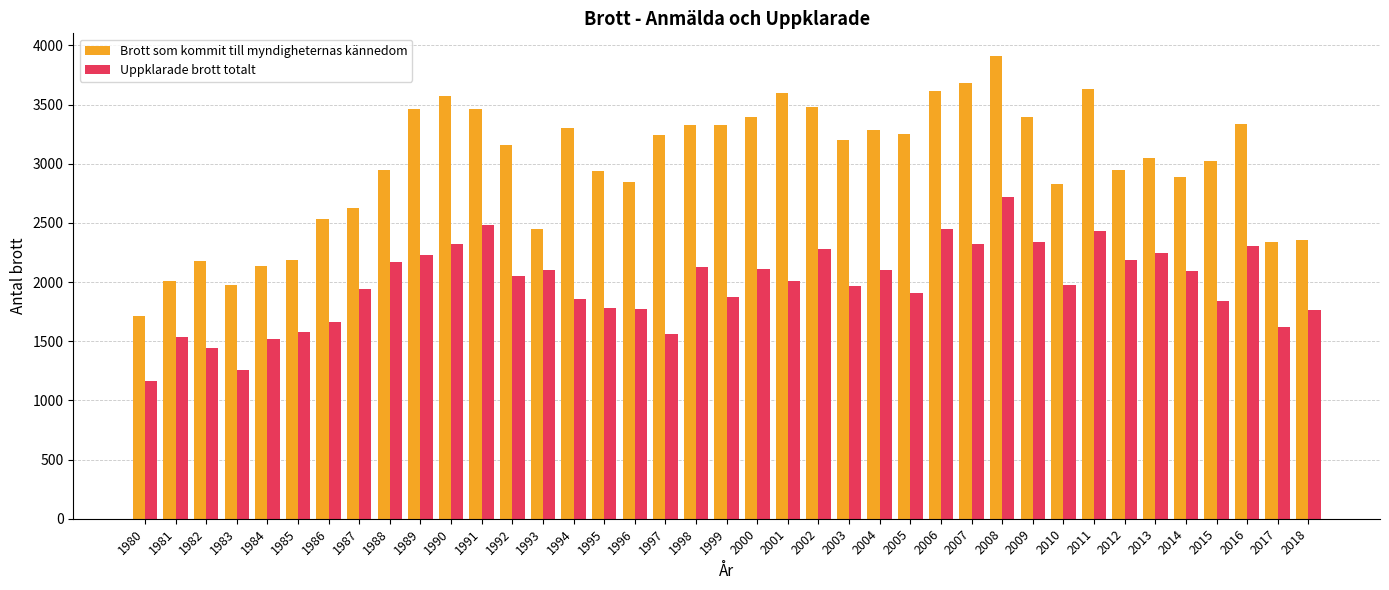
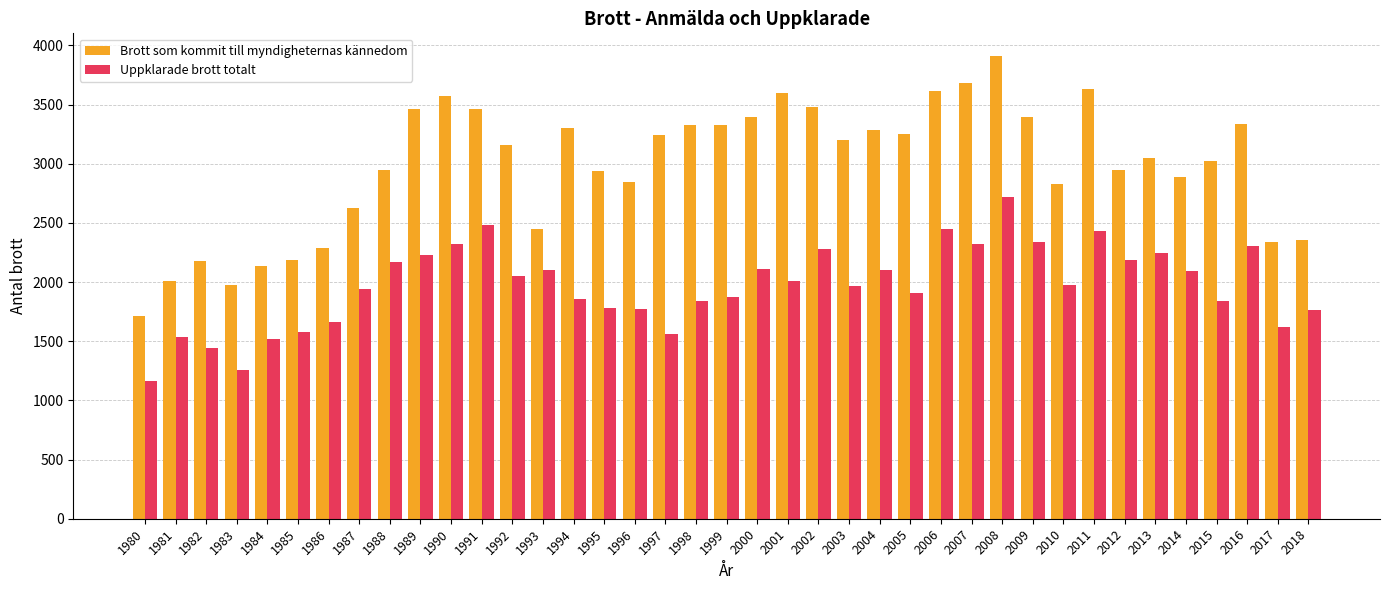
Brott som kommit till myndigheternas kännedom, 1986: 2540 -> 2290
Uppklarade brott totalt, 1998: 2130 -> 1840
